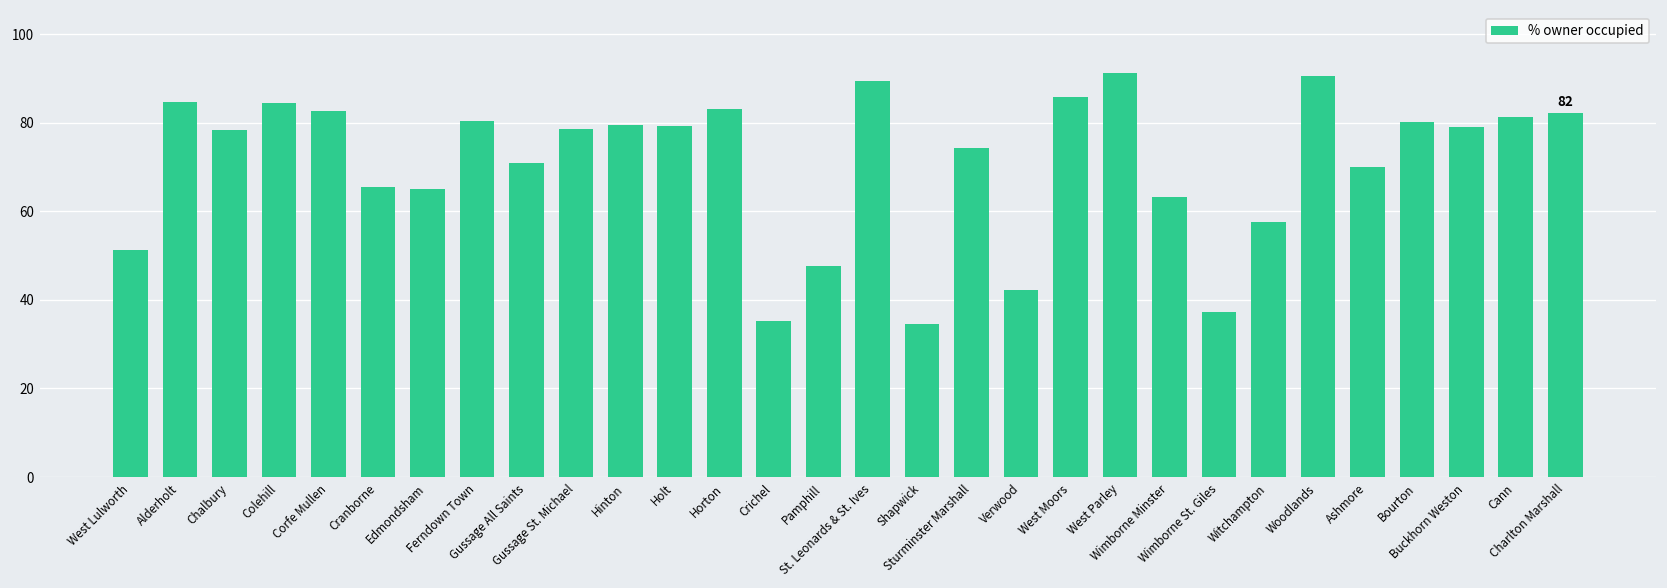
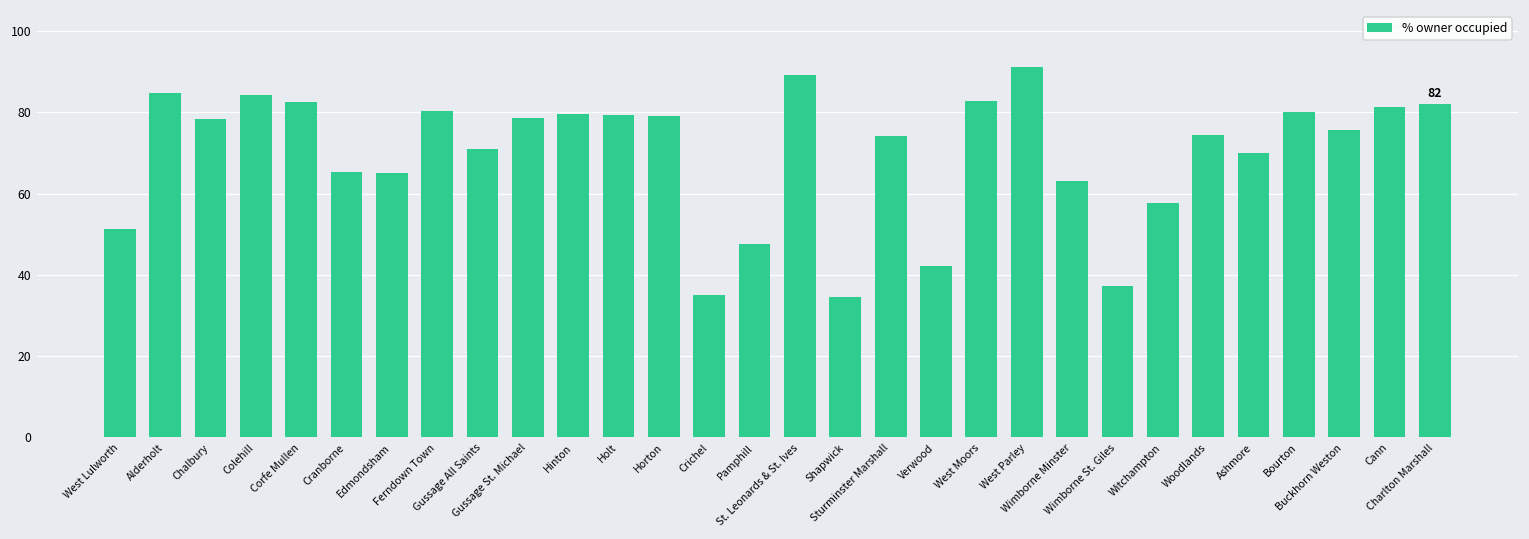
Horton: 83 -> 79
West Moors: 86 -> 83
Woodlands: 91 -> 74
Buckhorn Weston: 79 -> 76
